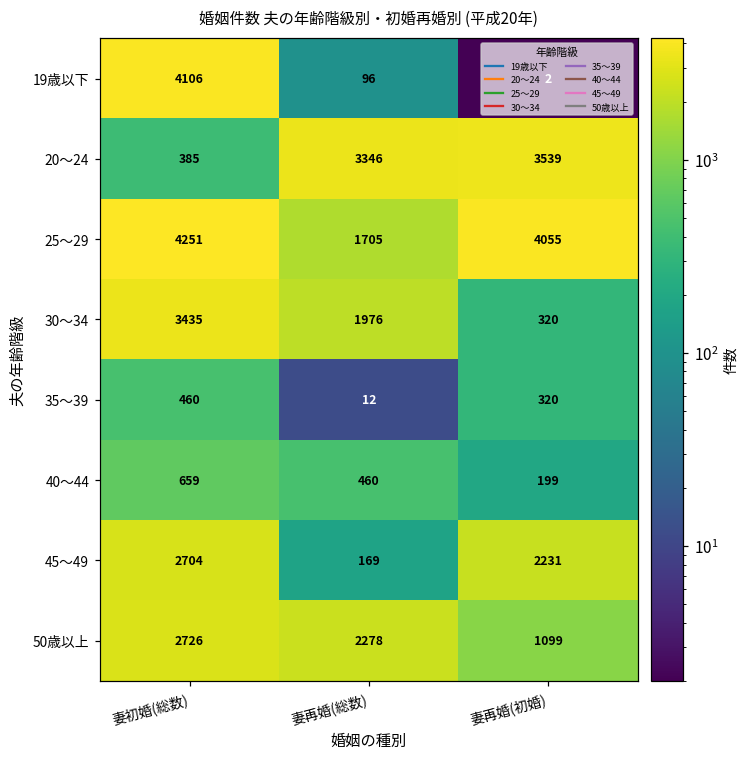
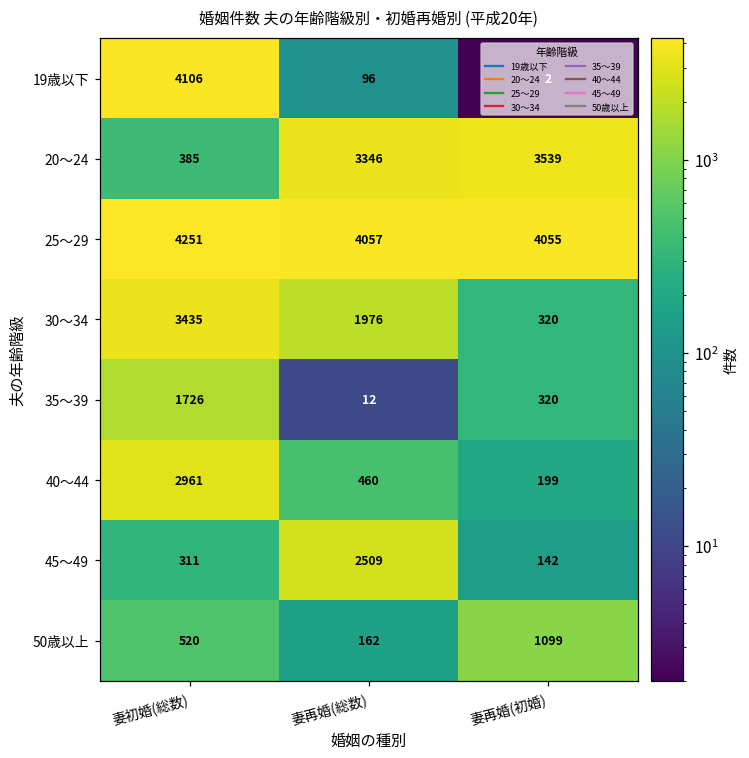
25～29, 妻再婚(総数): 1705 -> 4057
35～39, 妻初婚(総数): 460 -> 1726
40～44, 妻初婚(総数): 659 -> 2961
45～49, 妻初婚(総数): 2704 -> 311
45～49, 妻再婚(総数): 169 -> 2509
45～49, 妻再婚(初婚): 2231 -> 142
50歳以上, 妻初婚(総数): 2726 -> 520
50歳以上, 妻再婚(総数): 2278 -> 162
